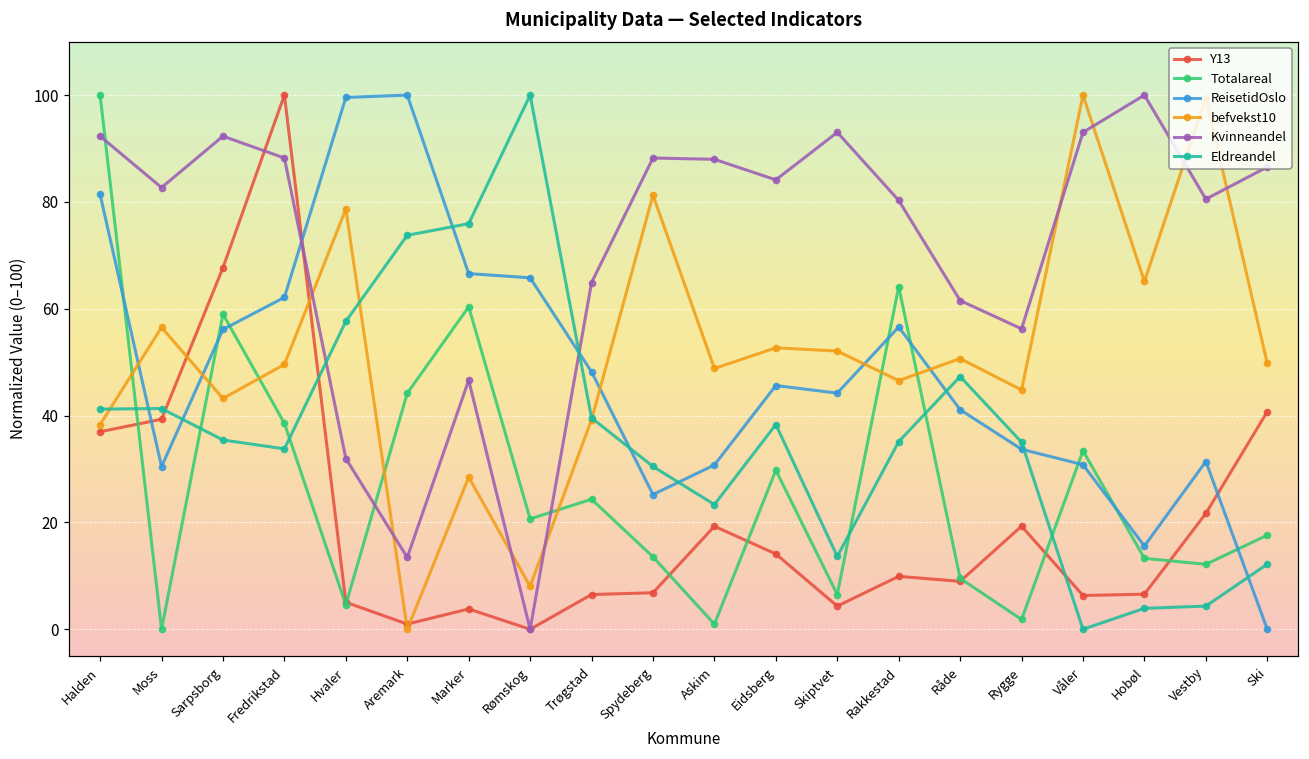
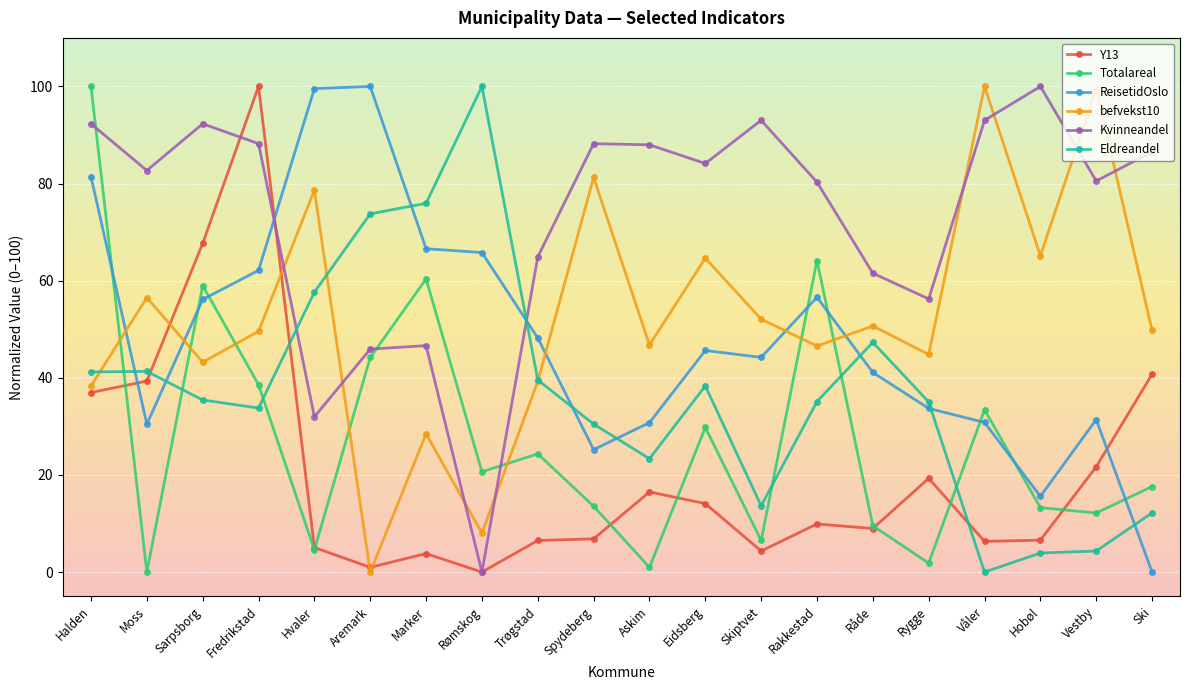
Kvinneandel, Aremark: 13 -> 46
Y13, Askim: 19 -> 17
befvekst10, Askim: 49 -> 47
befvekst10, Eidsberg: 53 -> 65
